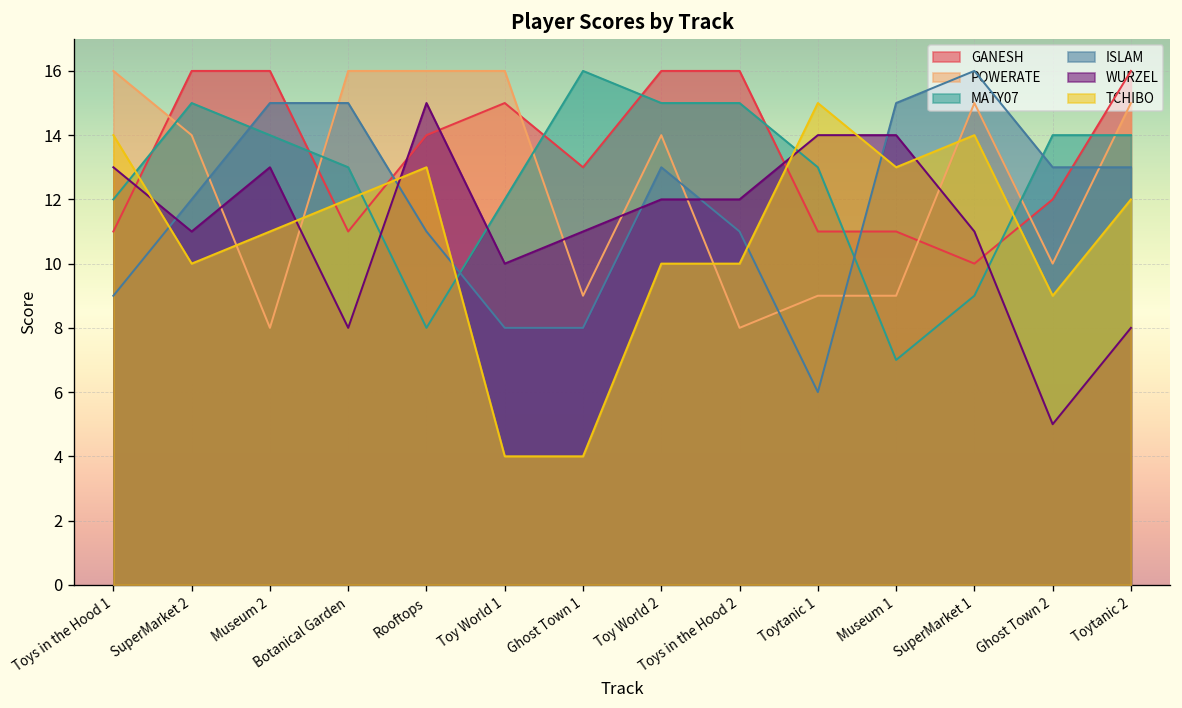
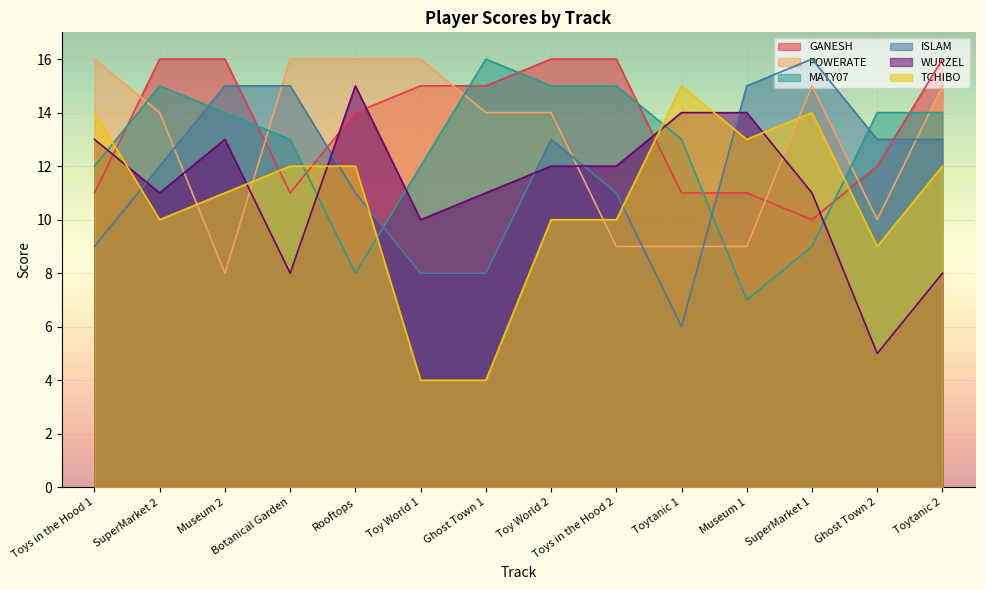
TCHIBO, Rooftops: 13 -> 12
GANESH, Ghost Town 1: 13 -> 15
POWERATE, Ghost Town 1: 9 -> 14
POWERATE, Toys in the Hood 2: 8 -> 9
